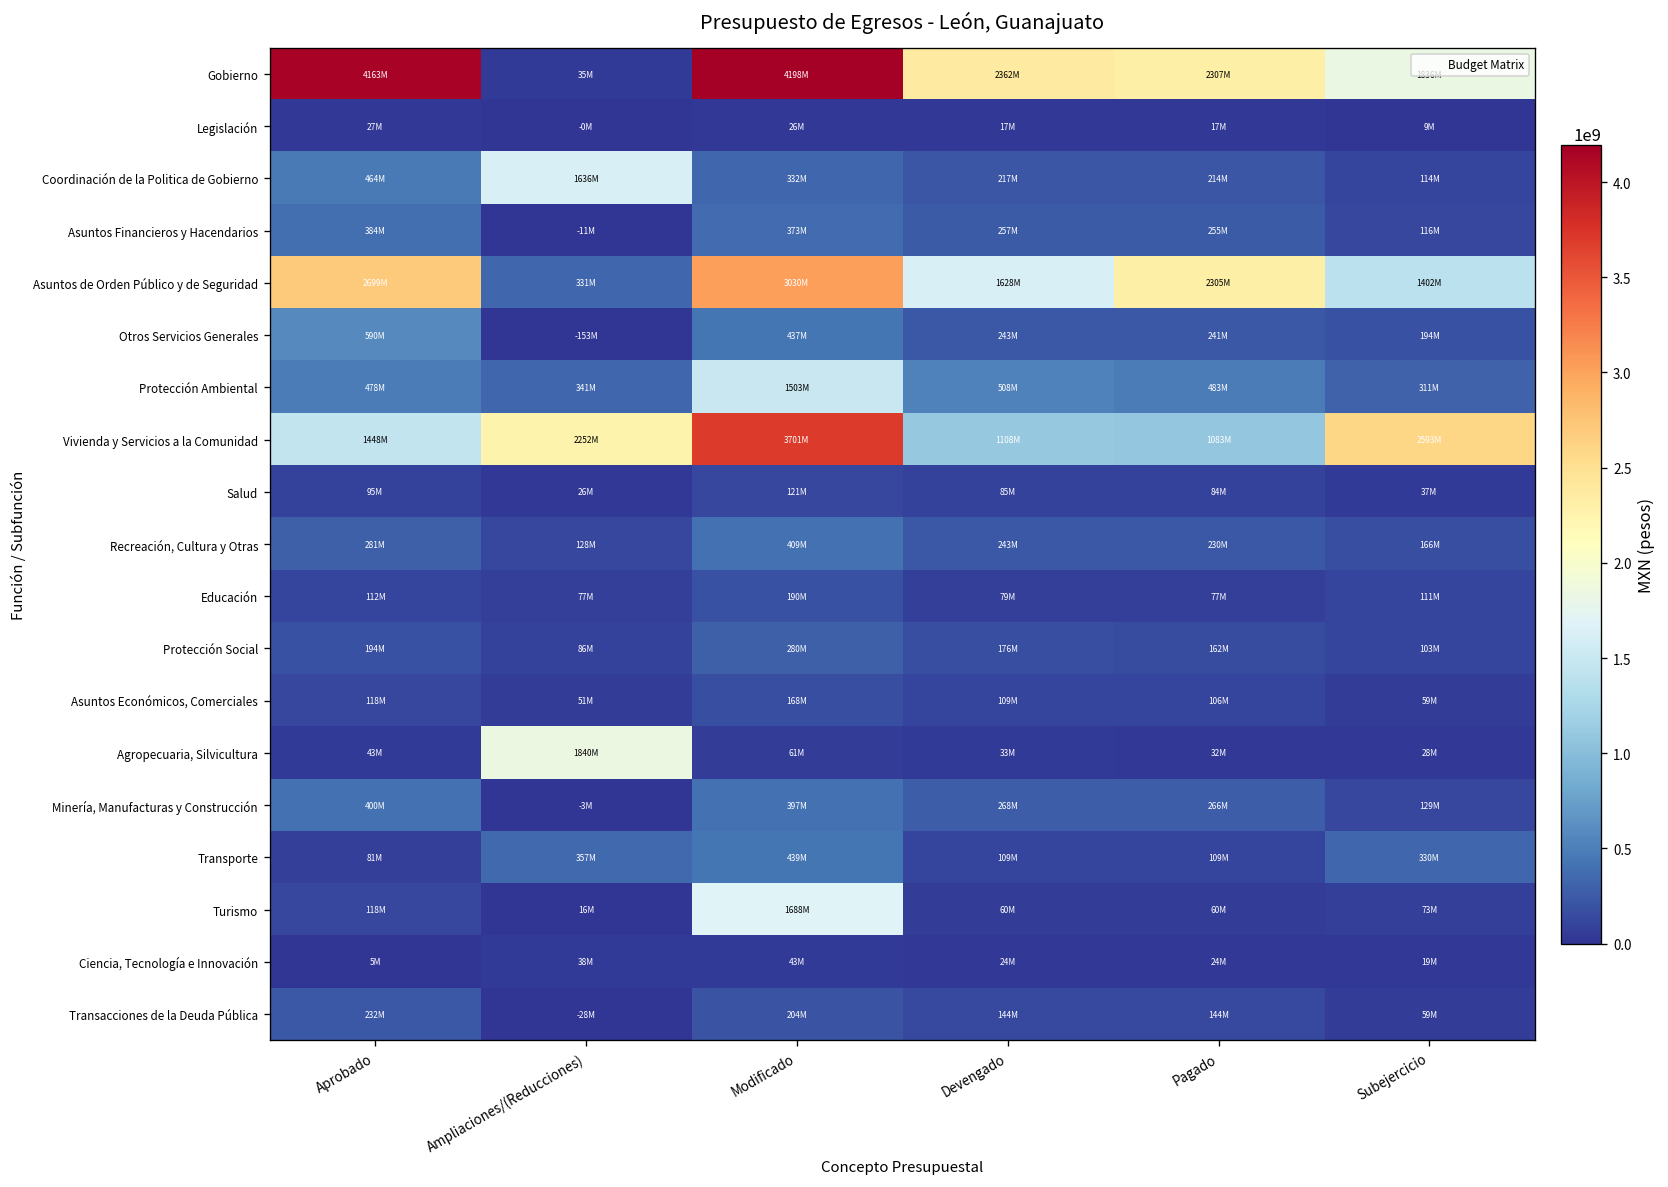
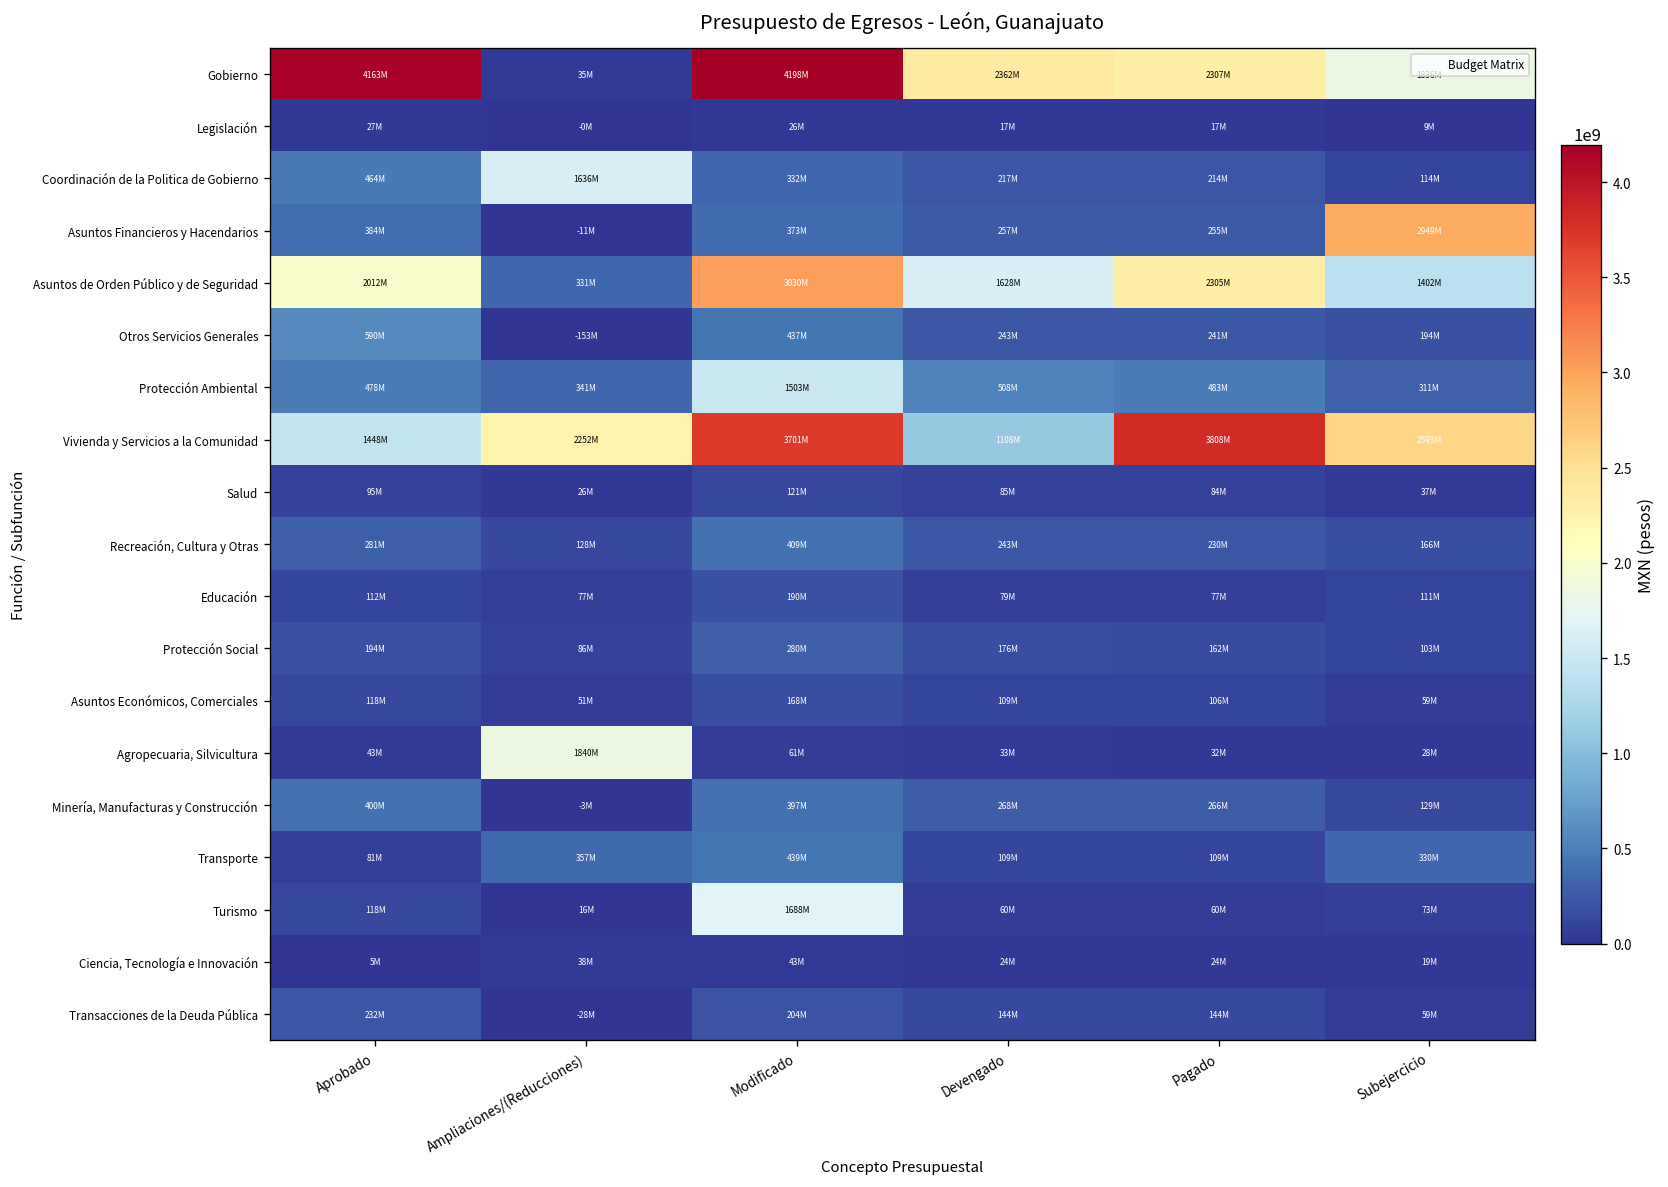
Asuntos Financieros y Hacendarios, Subejercicio: 116M -> 2949M
Asuntos de Orden Público y de Seguridad, Aprobado: 2699M -> 2012M
Vivienda y Servicios a la Comunidad, Pagado: 1083M -> 3808M
